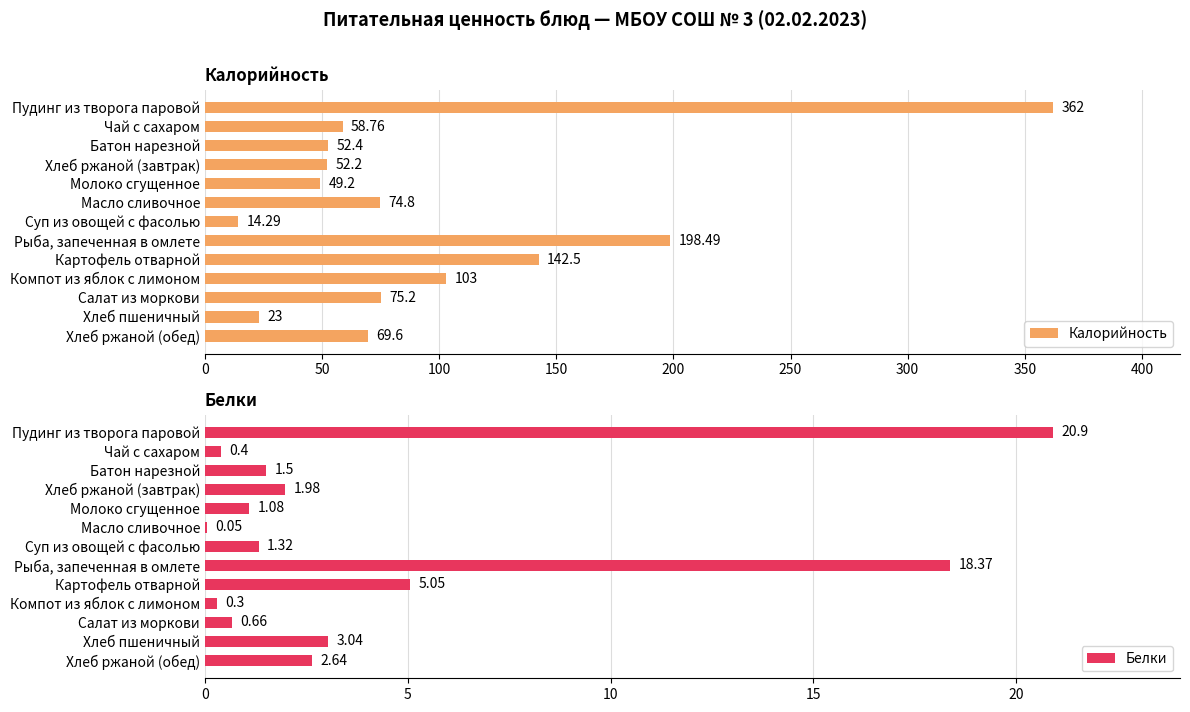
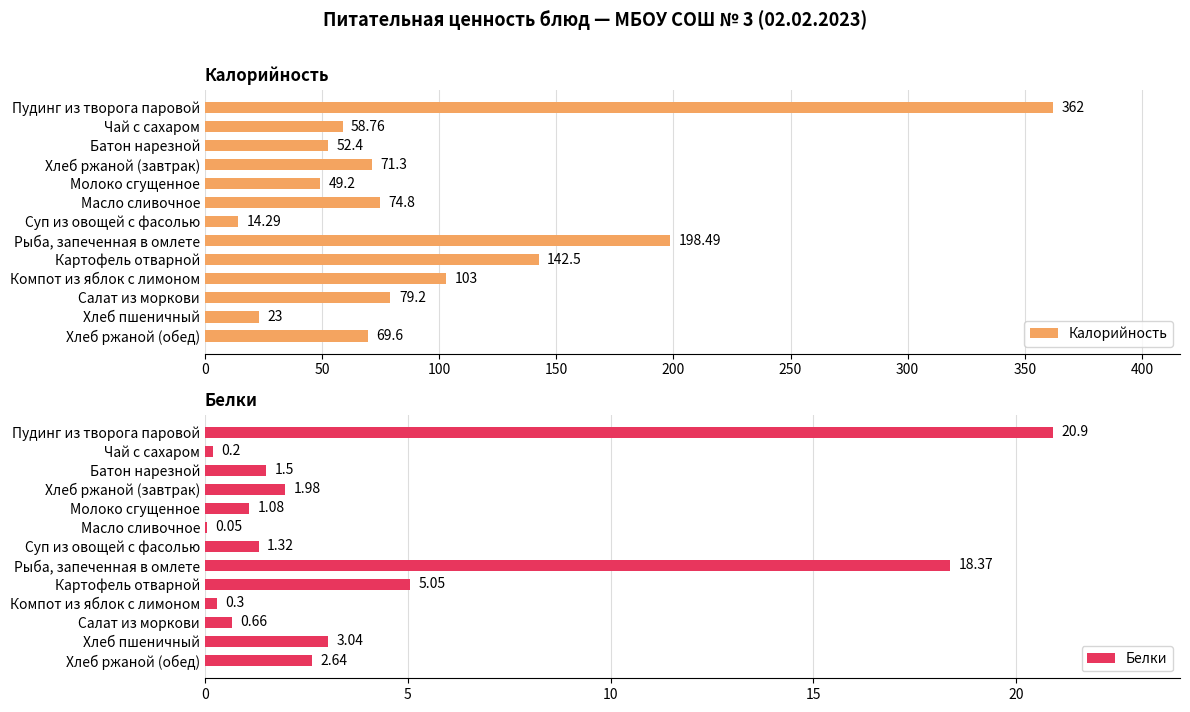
Калорийность, Хлеб ржаной (завтрак): 52.2 -> 71.3
Калорийность, Салат из моркови: 75.2 -> 79.2
Белки, Чай с сахаром: 0.4 -> 0.2
